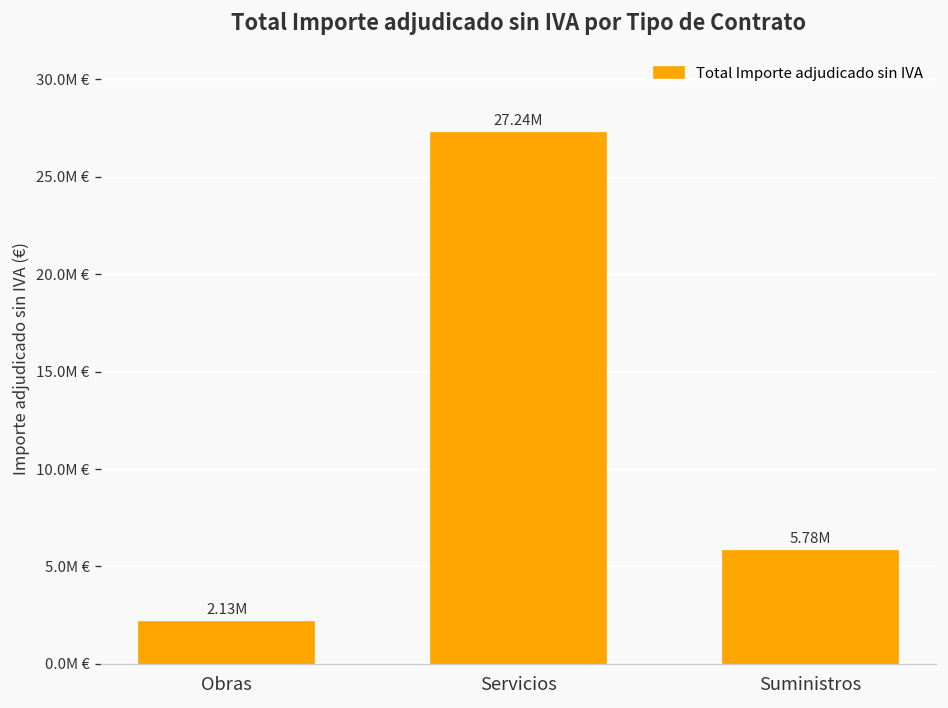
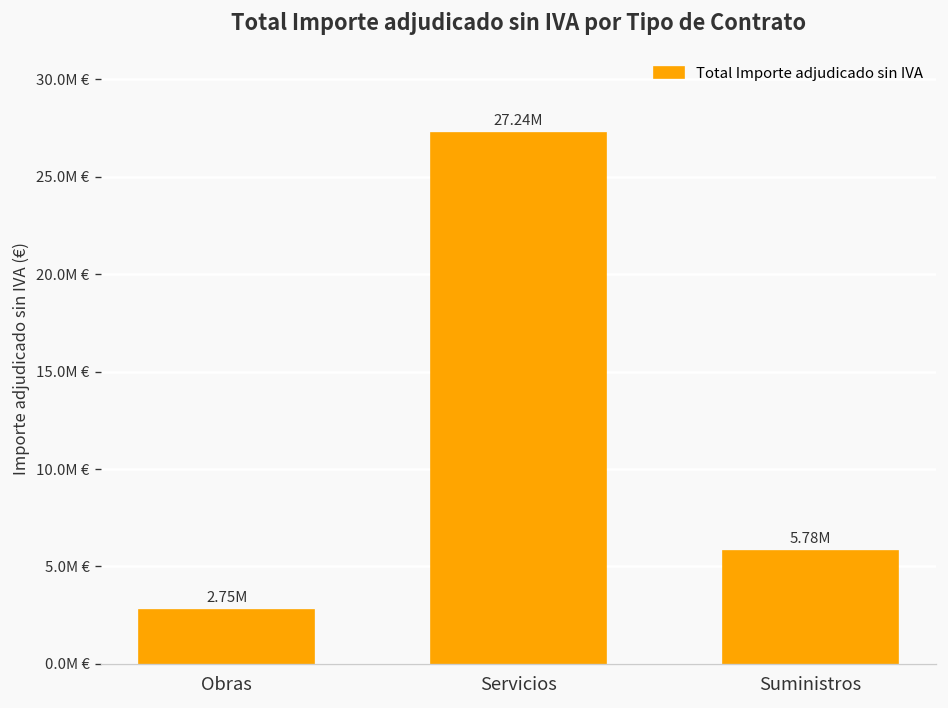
Obras: 2.13M -> 2.75M
